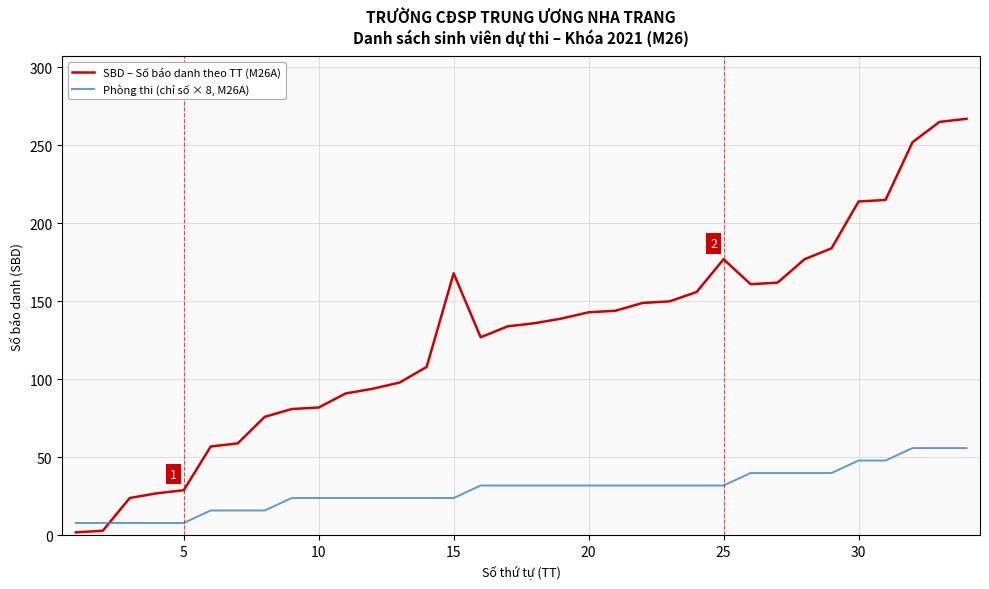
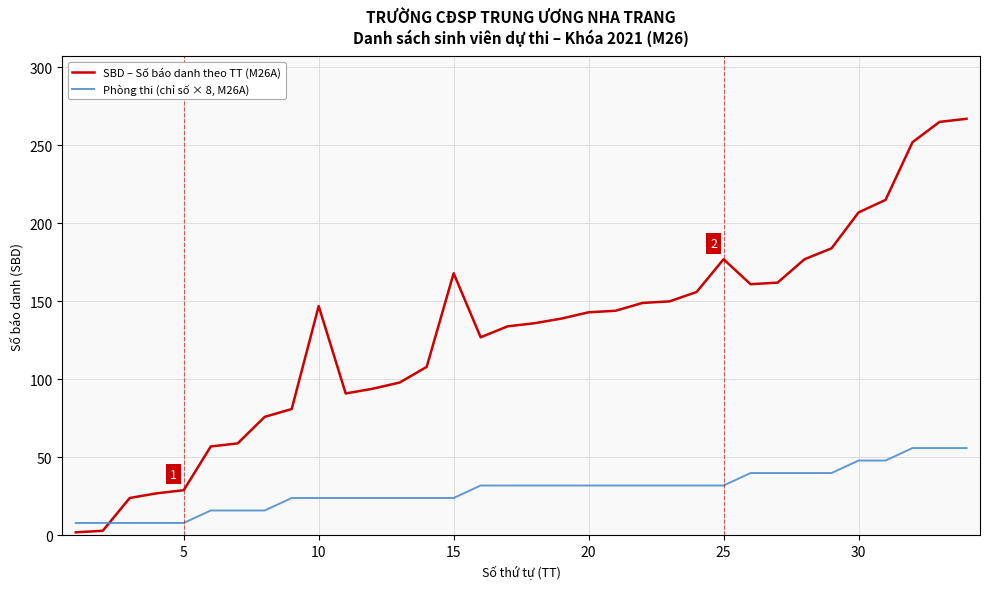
SBD – Số báo danh theo TT (M26A), 10: 82 -> 147
SBD – Số báo danh theo TT (M26A), 30: 214 -> 207
